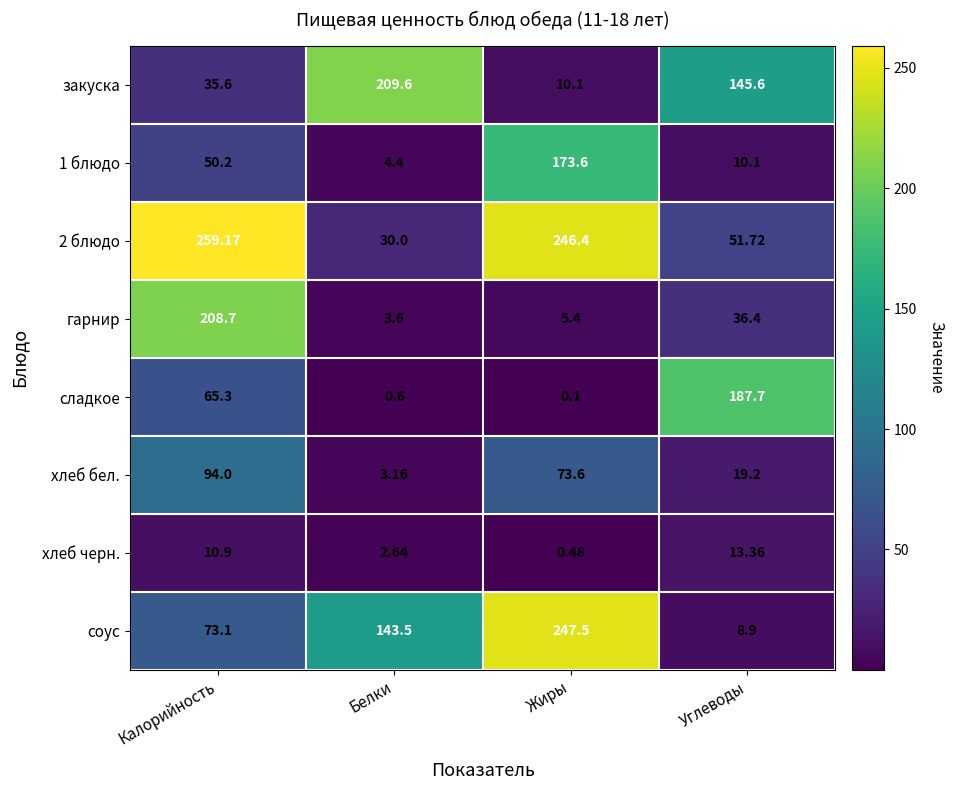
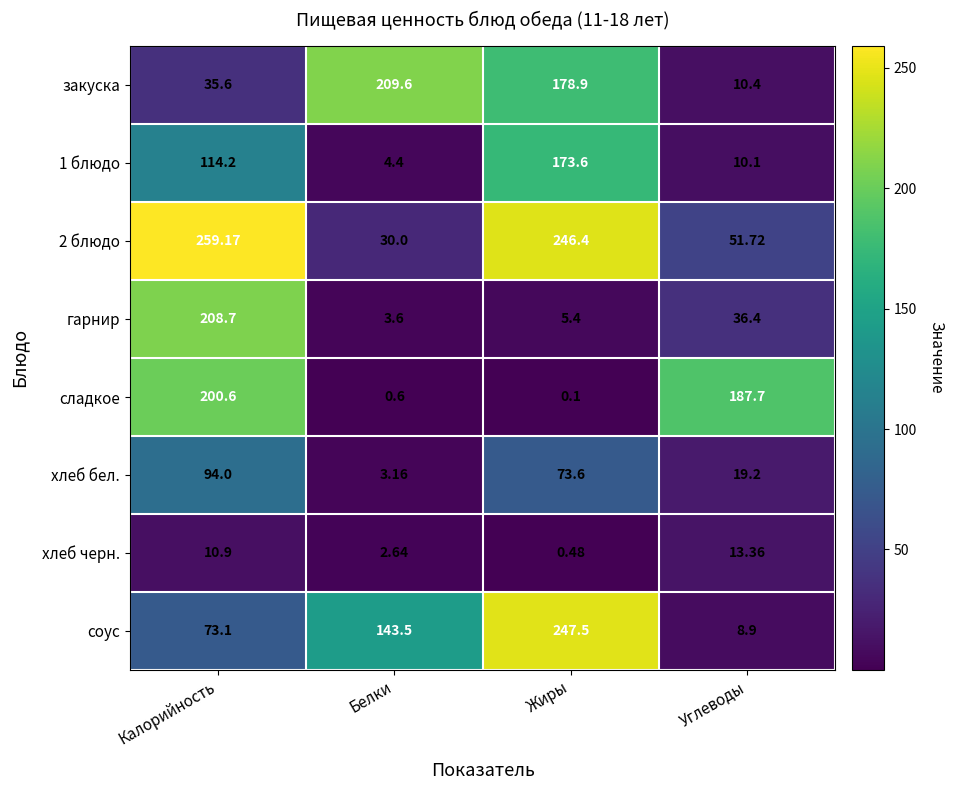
закуска, Жиры: 10.1 -> 178.9
закуска, Углеводы: 145.6 -> 10.4
1 блюдо, Калорийность: 50.2 -> 114.2
сладкое, Калорийность: 65.3 -> 200.6
